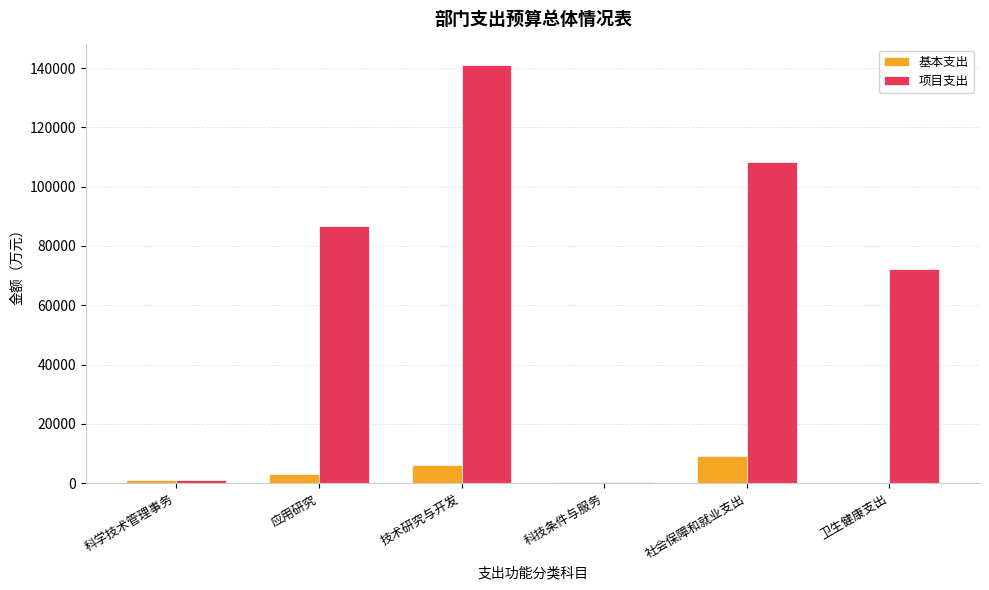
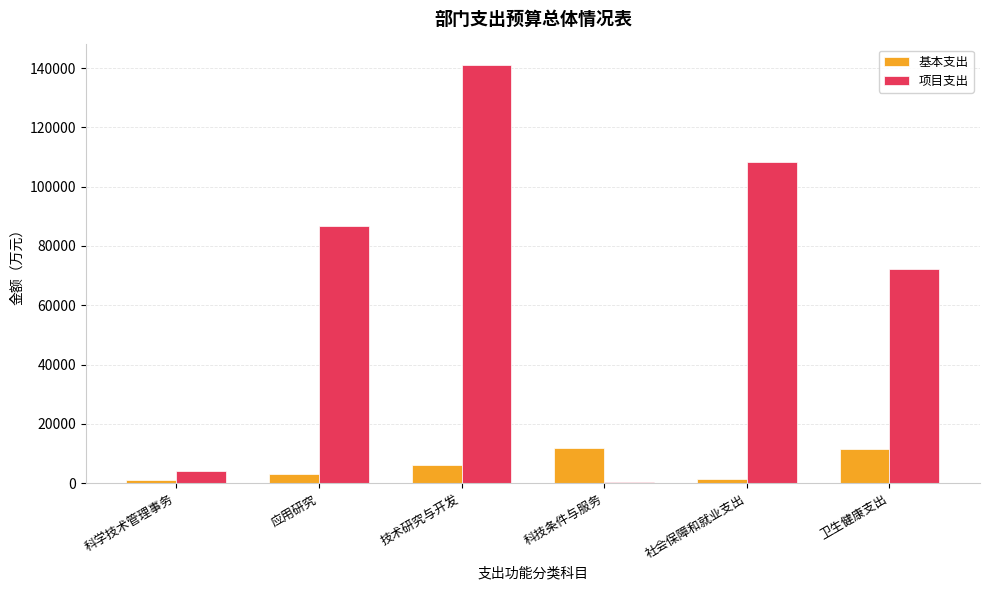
项目支出, 科学技术管理事务: 1000 -> 4000
基本支出, 科技条件与服务: 1000 -> 12000
基本支出, 社会保障和就业支出: 9000 -> 1000
基本支出, 卫生健康支出: 0 -> 12000
